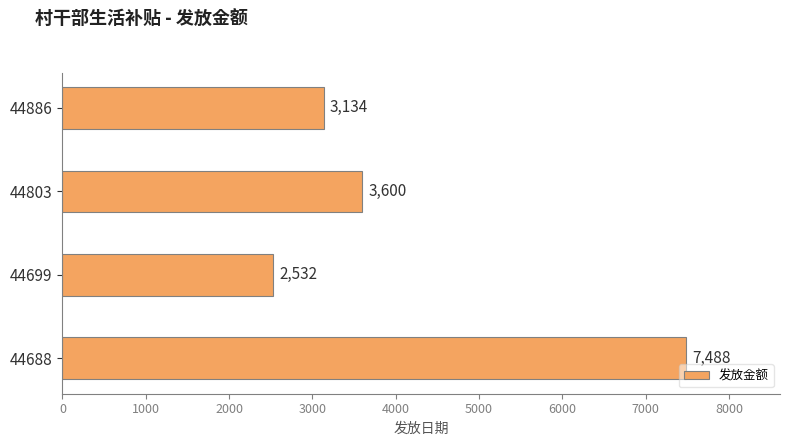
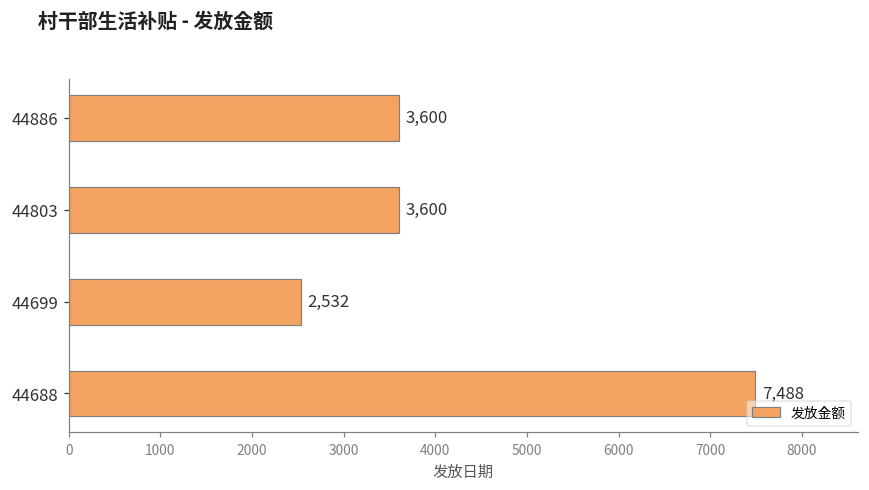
44886: 3,134 -> 3,600
